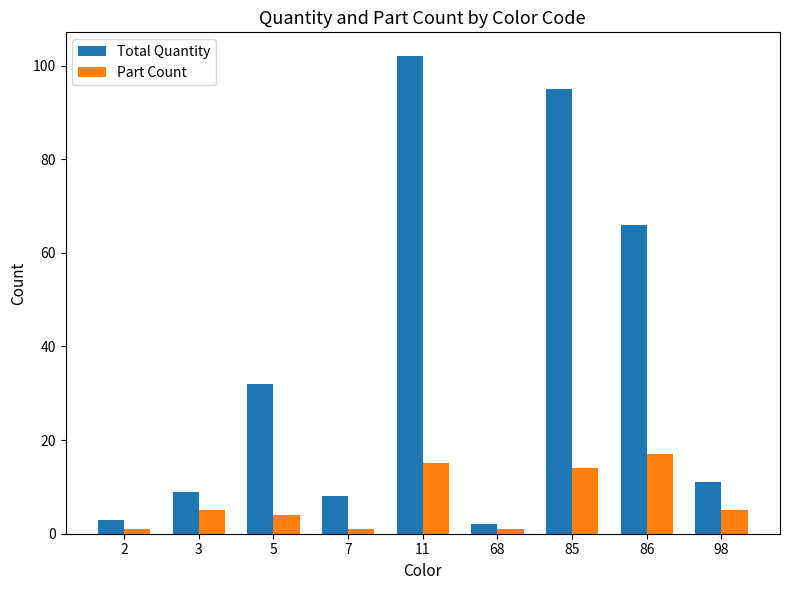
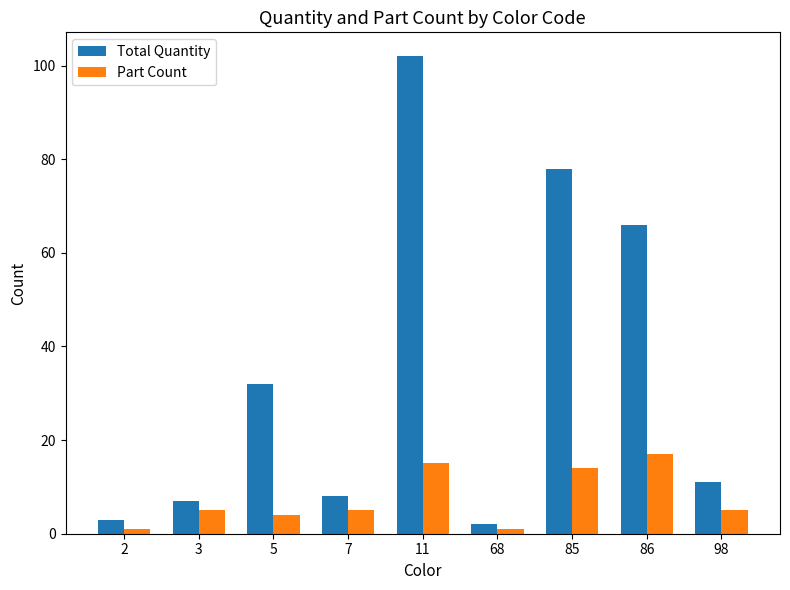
Total Quantity, 3: 9 -> 7
Part Count, 7: 1 -> 5
Total Quantity, 85: 95 -> 78
